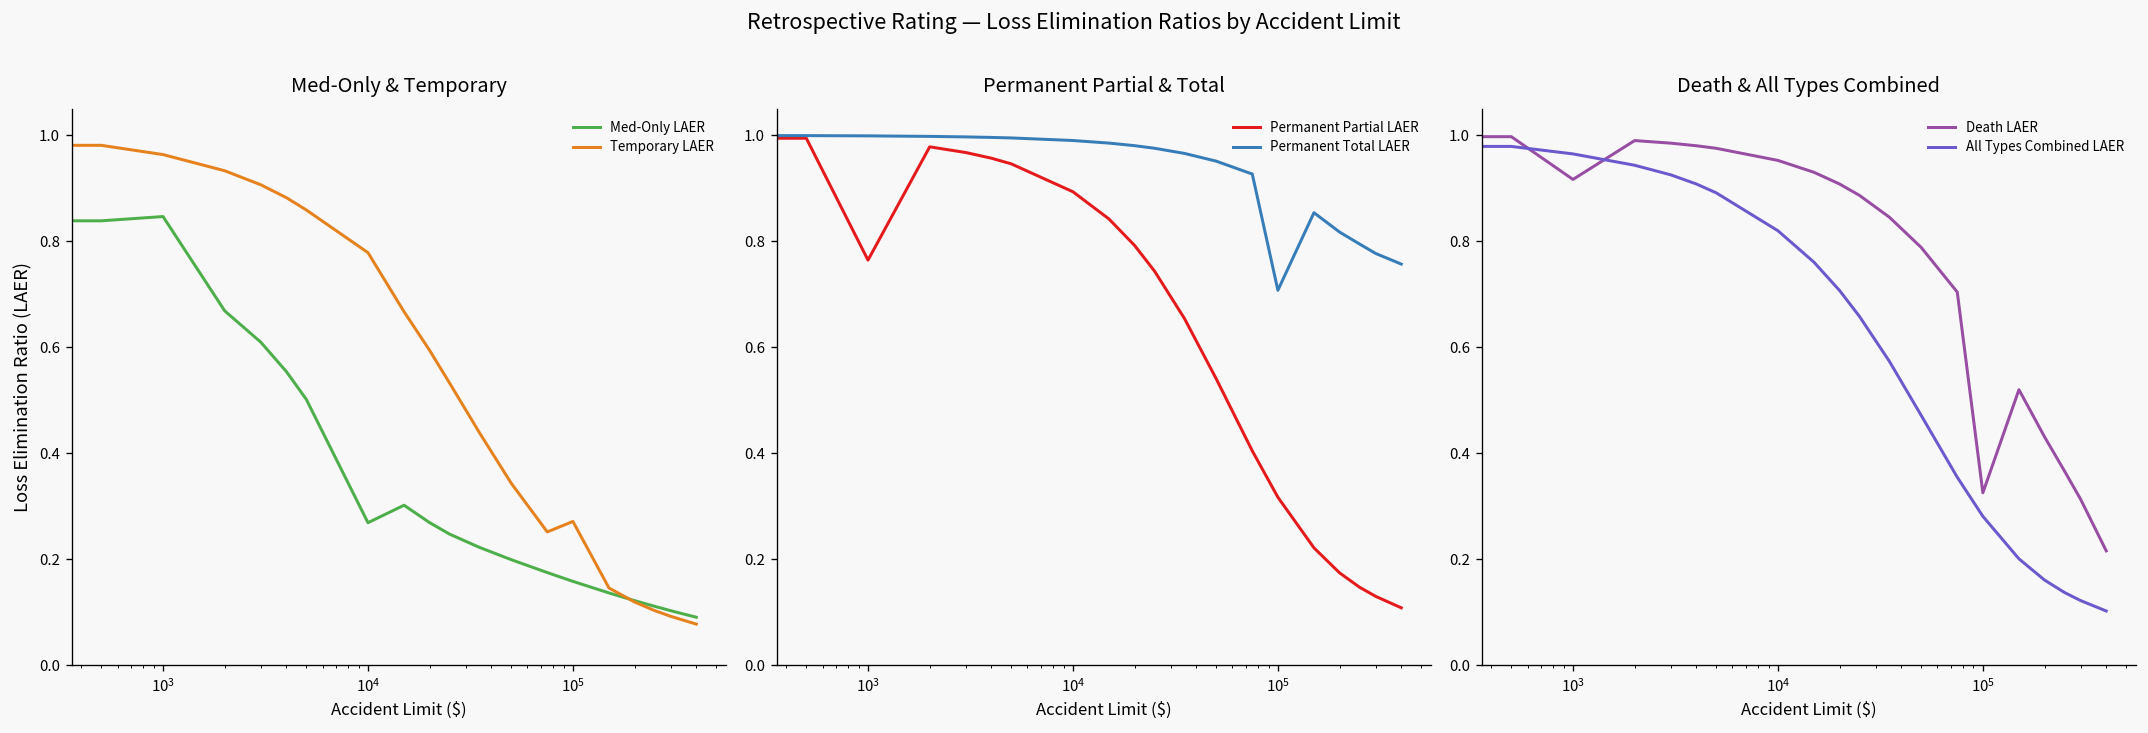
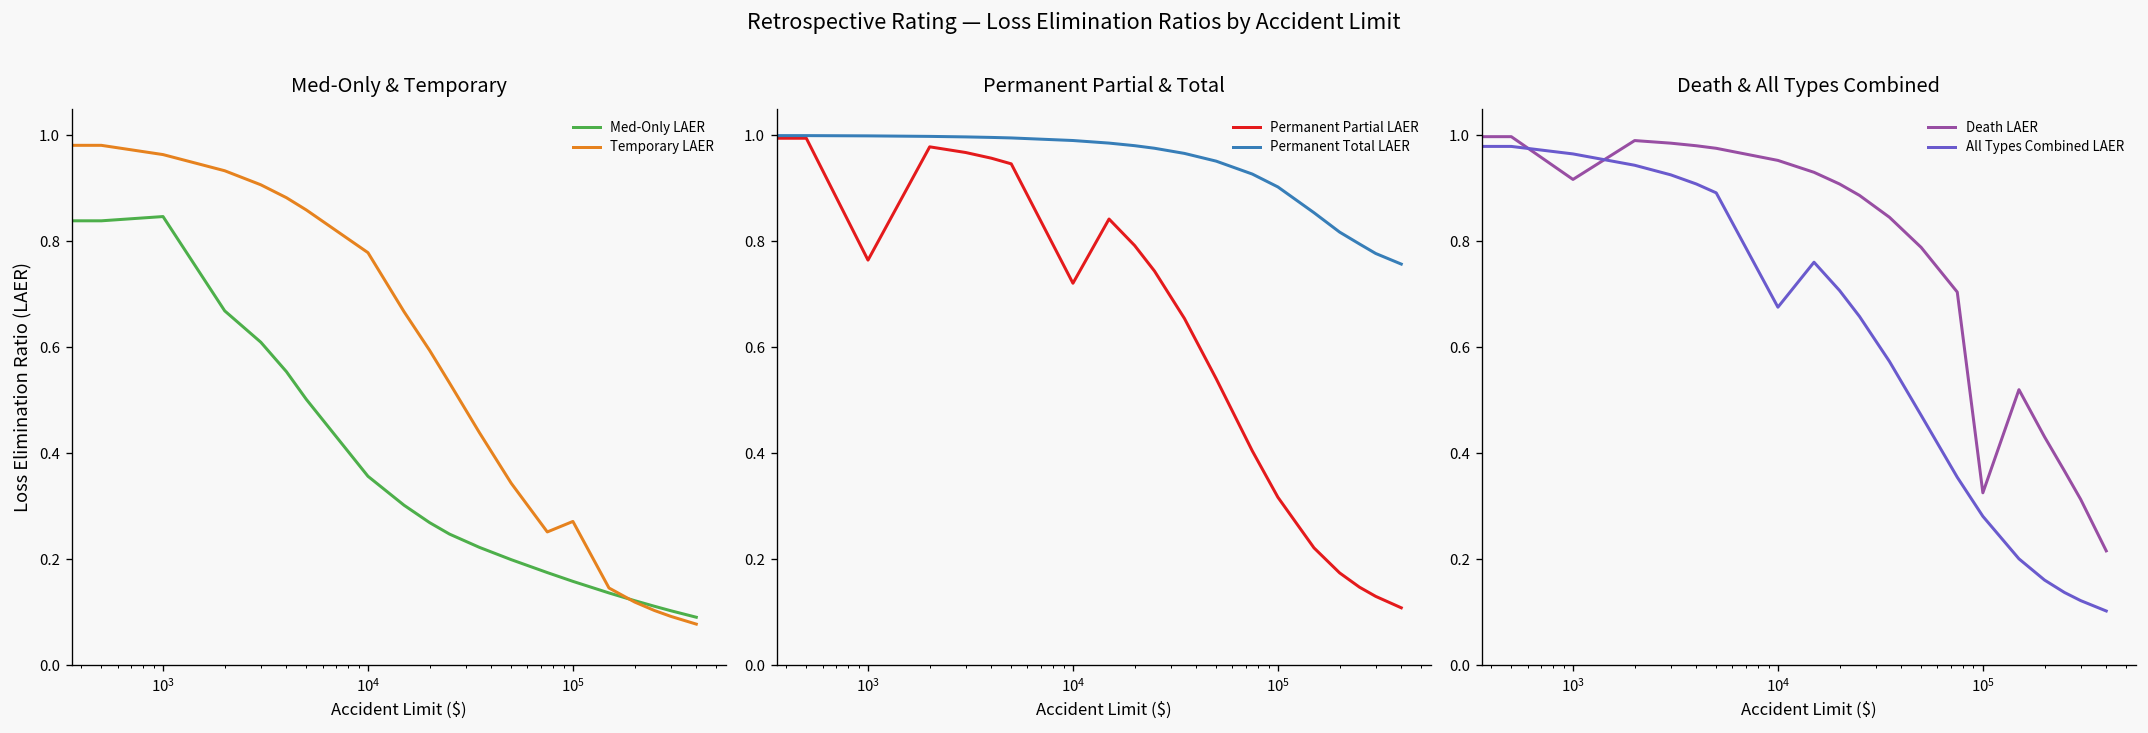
Med-Only & Temporary, Med-Only LAER, 10^4: 0.27 -> 0.36
Permanent Partial & Total, Permanent Partial LAER, 10^4: 0.89 -> 0.72
Permanent Partial & Total, Permanent Total LAER, 10^5: 0.71 -> 0.90
Death & All Types Combined, All Types Combined LAER, 10^4: 0.82 -> 0.68
